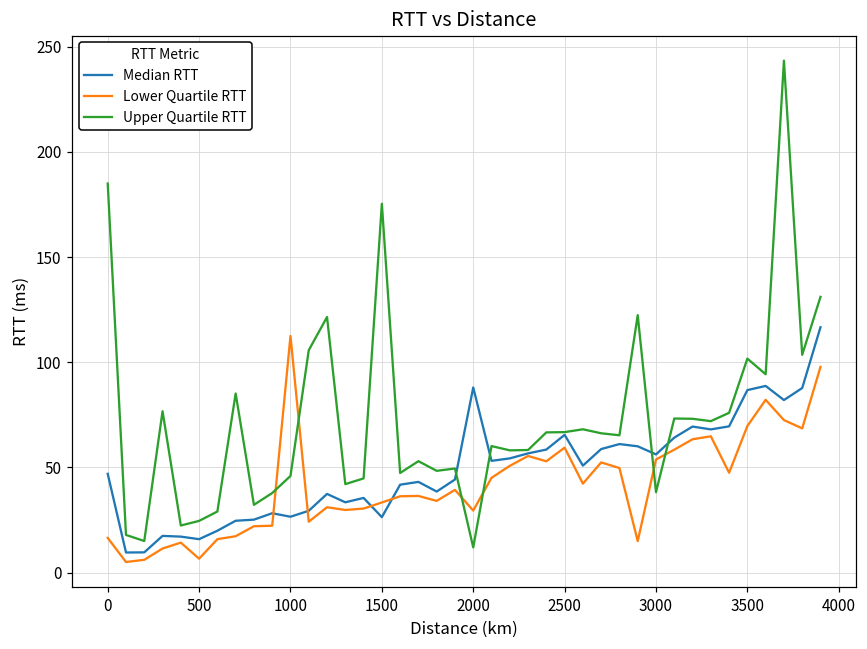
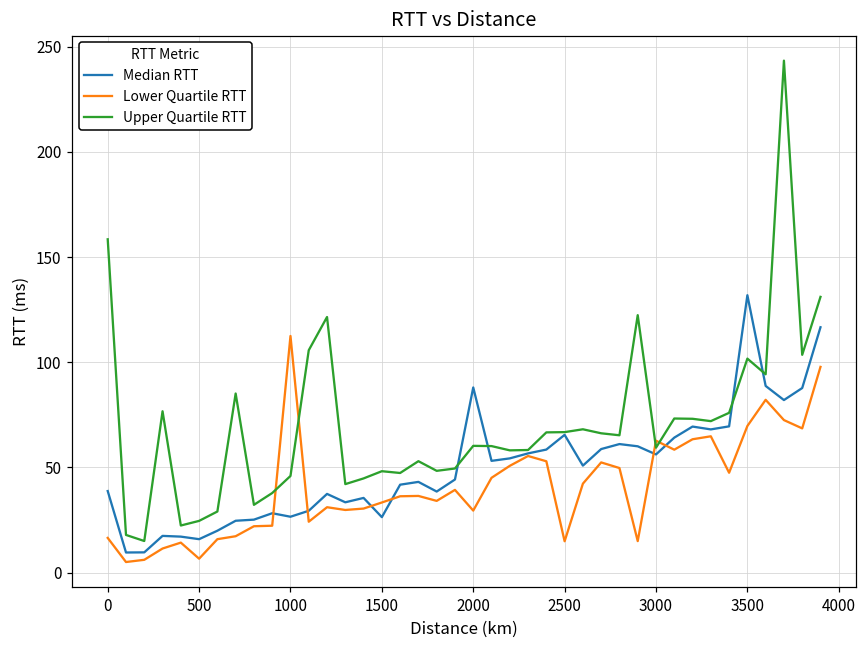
Median RTT, 0: 47 -> 39
Upper Quartile RTT, 0: 185 -> 158
Upper Quartile RTT, 1500: 175 -> 48
Upper Quartile RTT, 2000: 12 -> 60
Lower Quartile RTT, 2500: 59 -> 15
Lower Quartile RTT, 3000: 54 -> 63
Upper Quartile RTT, 3000: 38 -> 59
Median RTT, 3500: 87 -> 132
